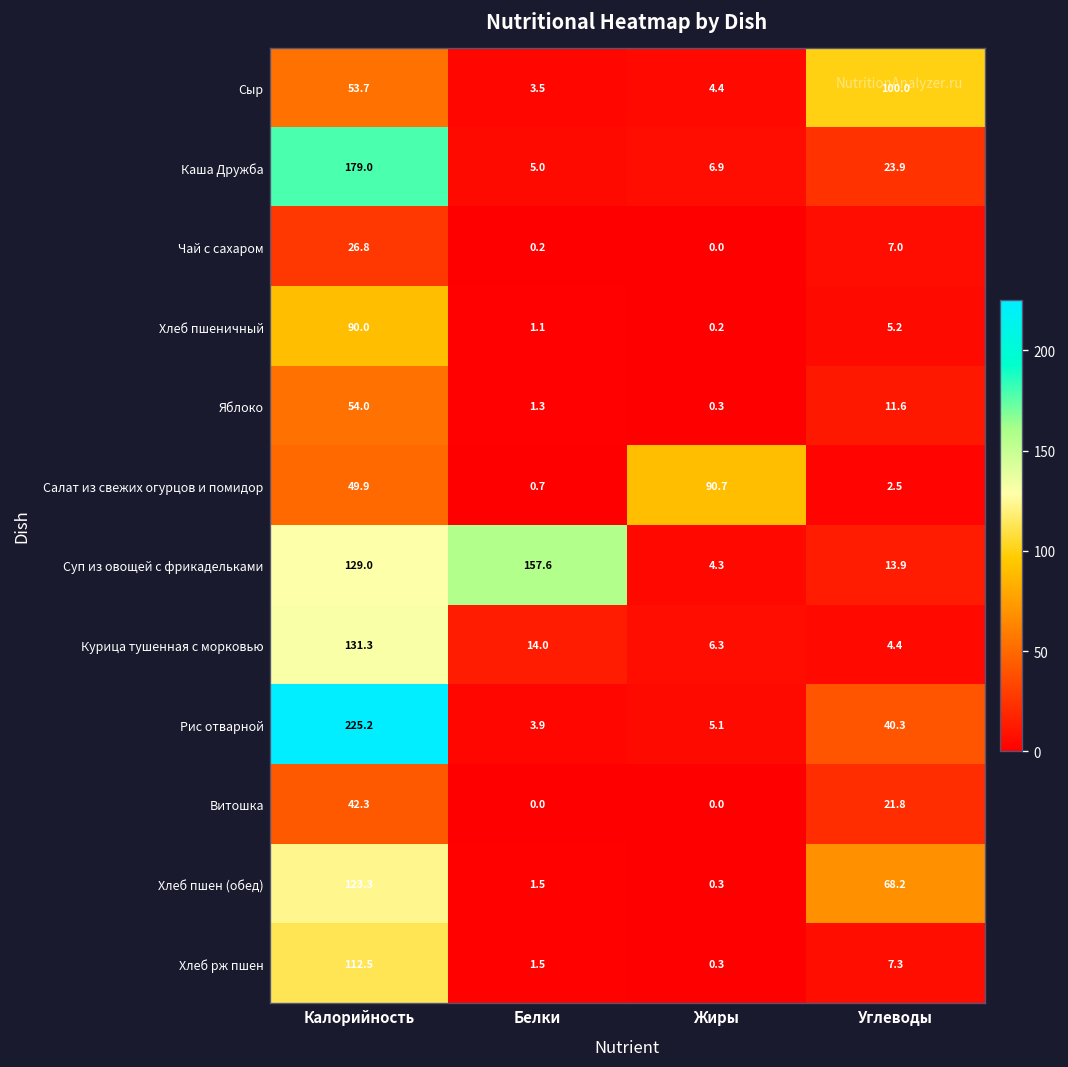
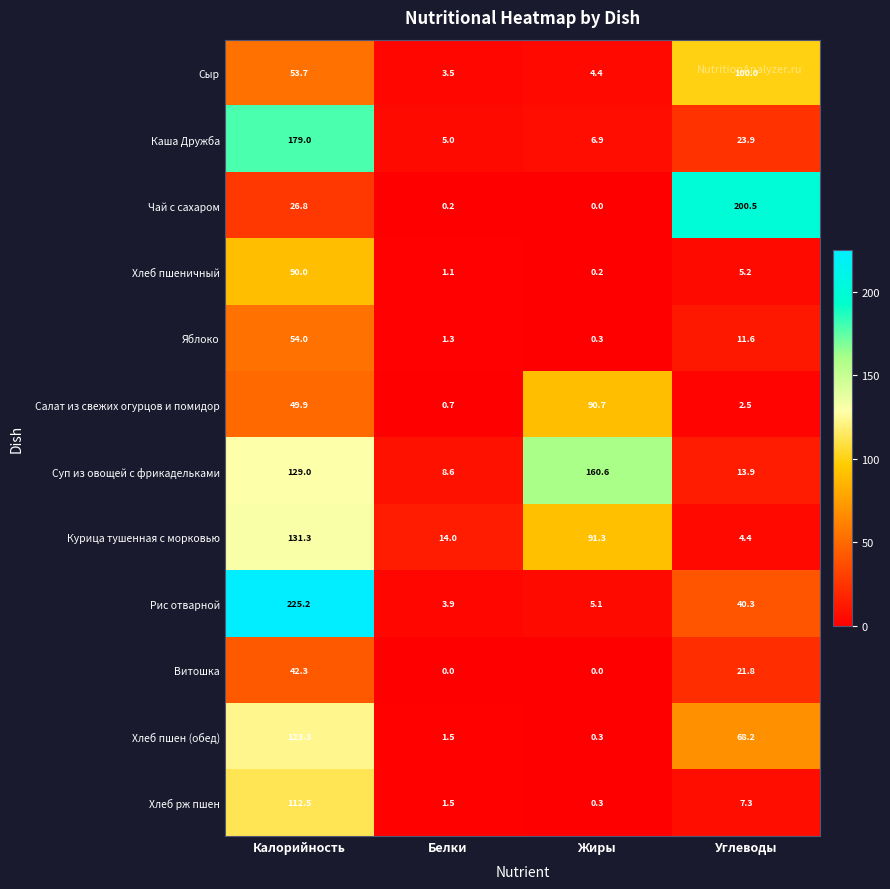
Чай с сахаром, Углеводы: 7.0 -> 200.5
Суп из овощей с фрикадельками, Белки: 157.6 -> 8.6
Суп из овощей с фрикадельками, Жиры: 4.3 -> 160.6
Курица тушенная с морковью, Жиры: 6.3 -> 91.3
